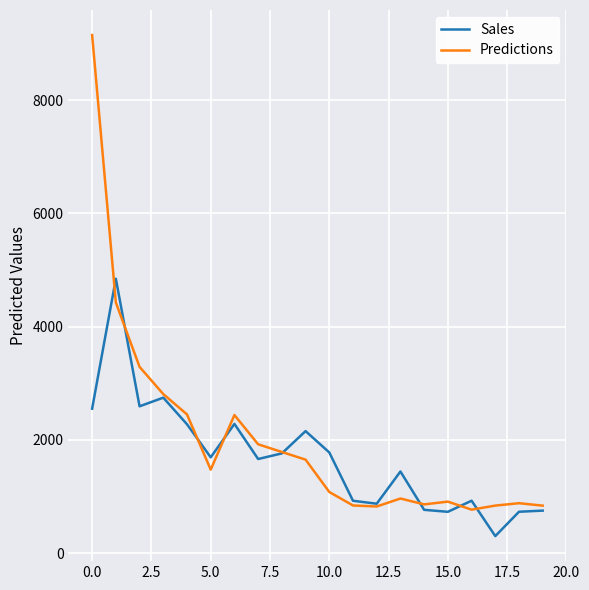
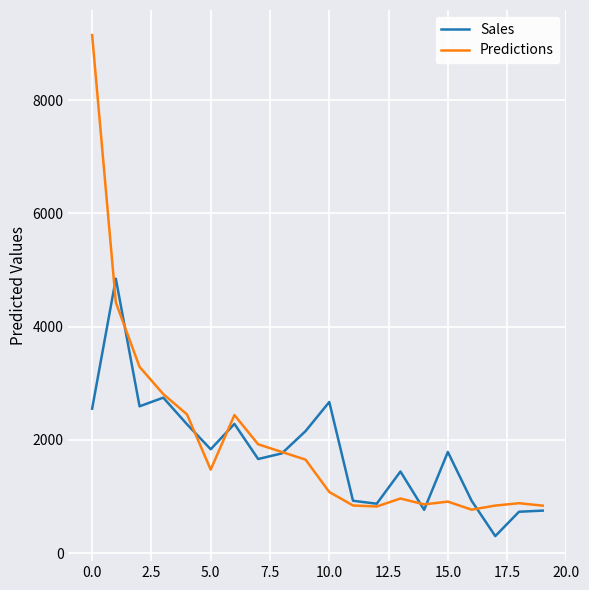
Sales, 5.0: 1700 -> 1800
Sales, 10.0: 1800 -> 2700
Sales, 15.0: 700 -> 1800
